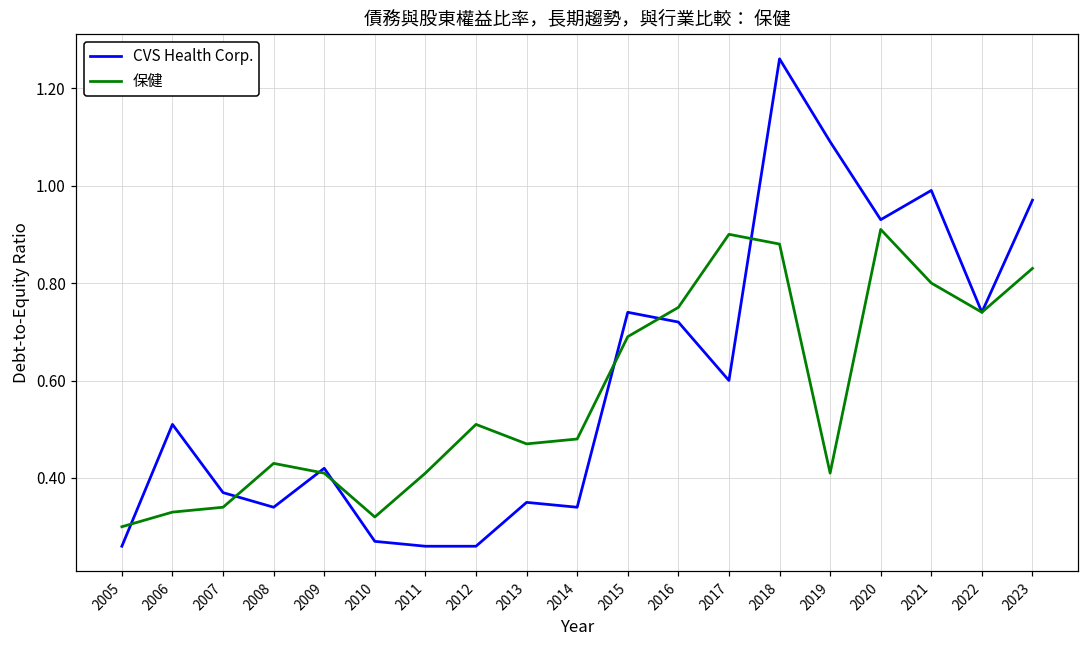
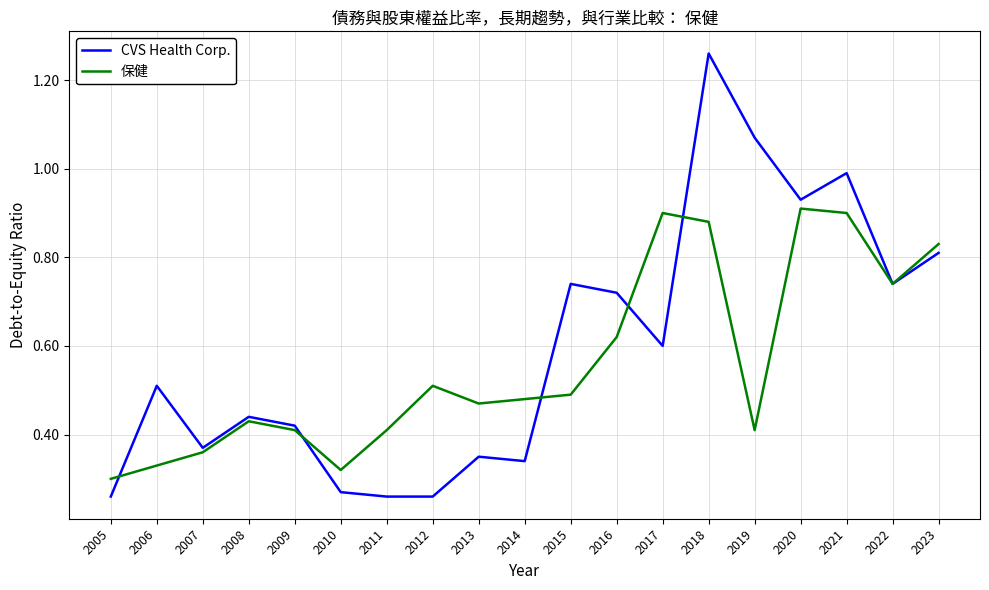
保健, 2007: 0.34 -> 0.36
CVS Health Corp., 2008: 0.34 -> 0.44
保健, 2015: 0.69 -> 0.49
保健, 2016: 0.75 -> 0.62
CVS Health Corp., 2019: 1.09 -> 1.07
保健, 2021: 0.8 -> 0.9
CVS Health Corp., 2023: 0.97 -> 0.81
